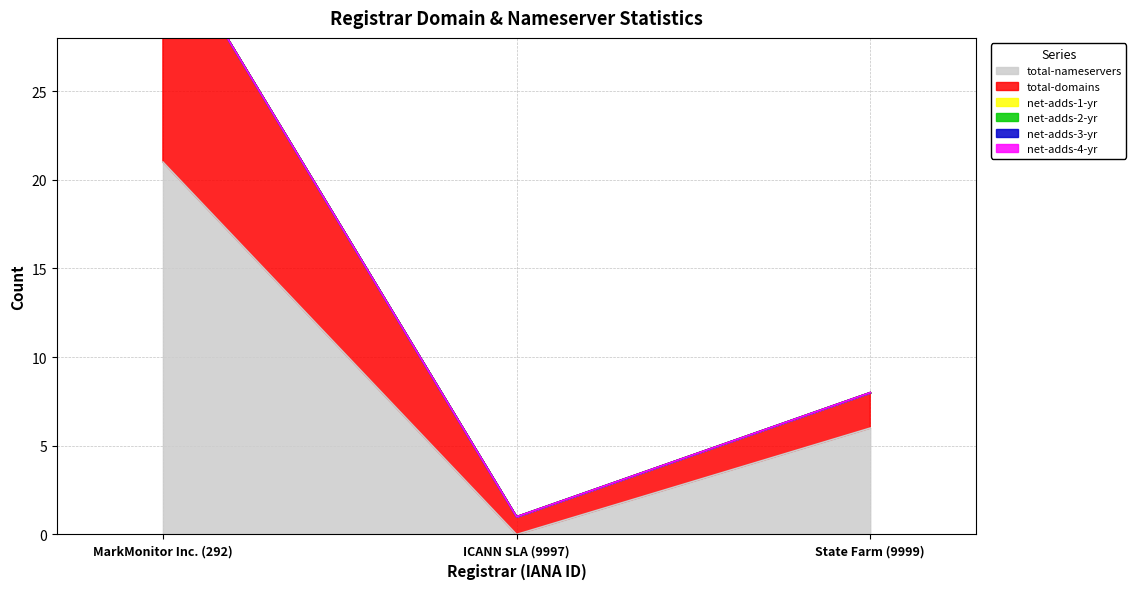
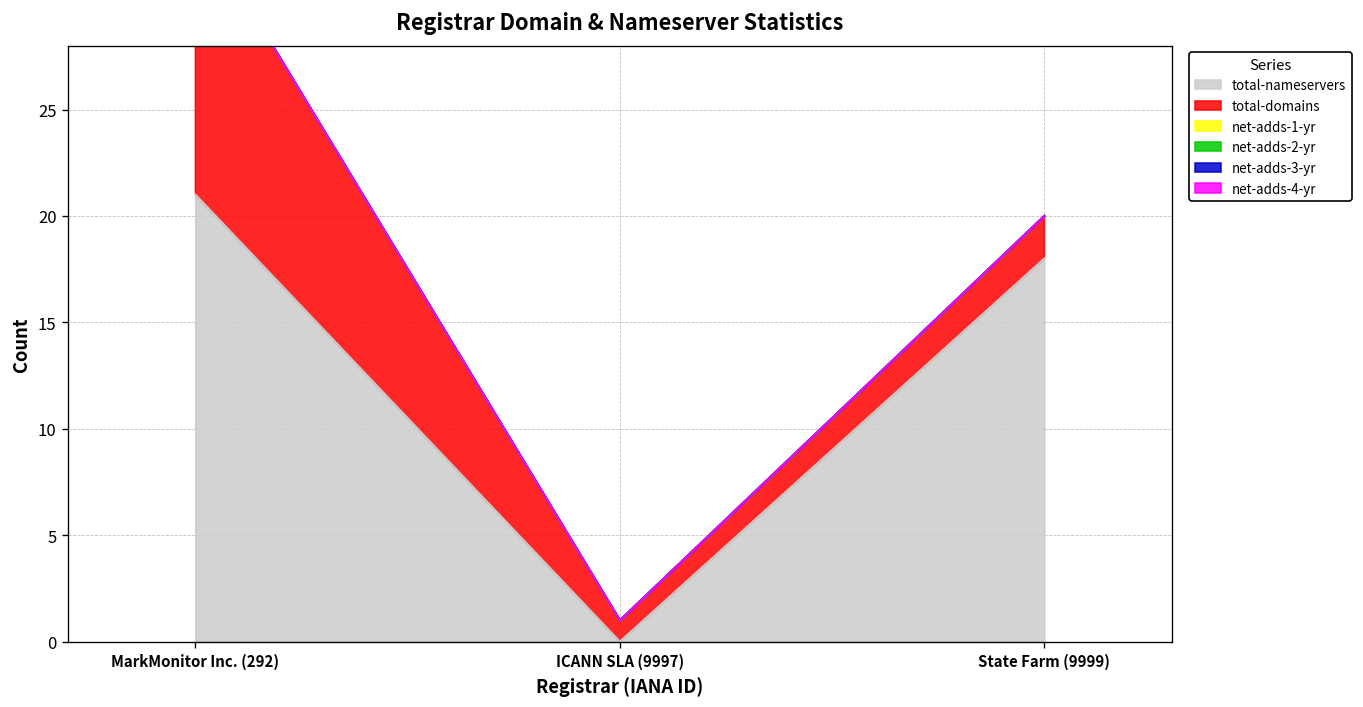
total-nameservers, State Farm (9999): 6 -> 18
